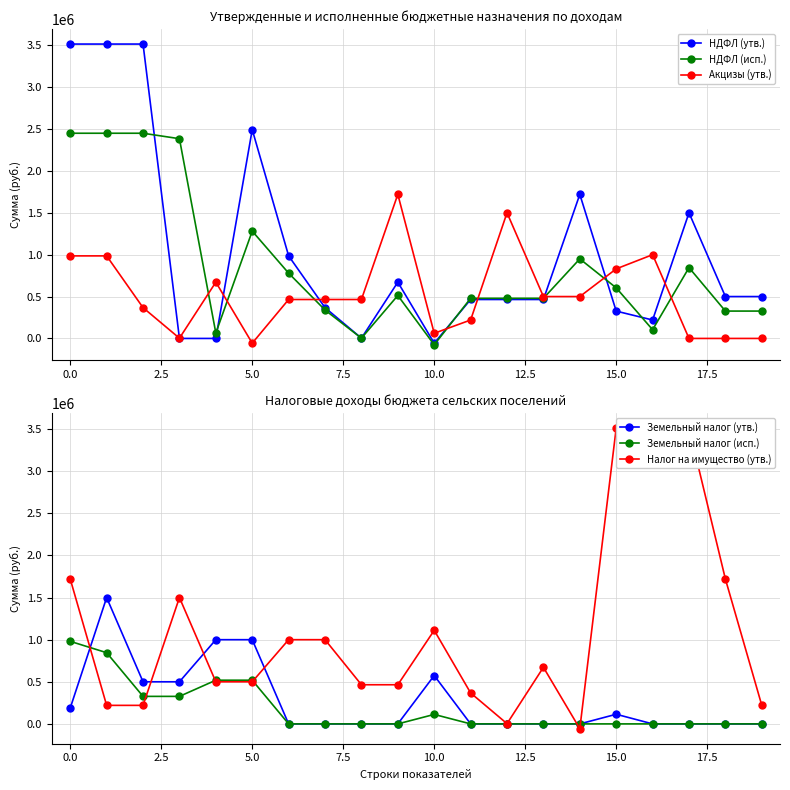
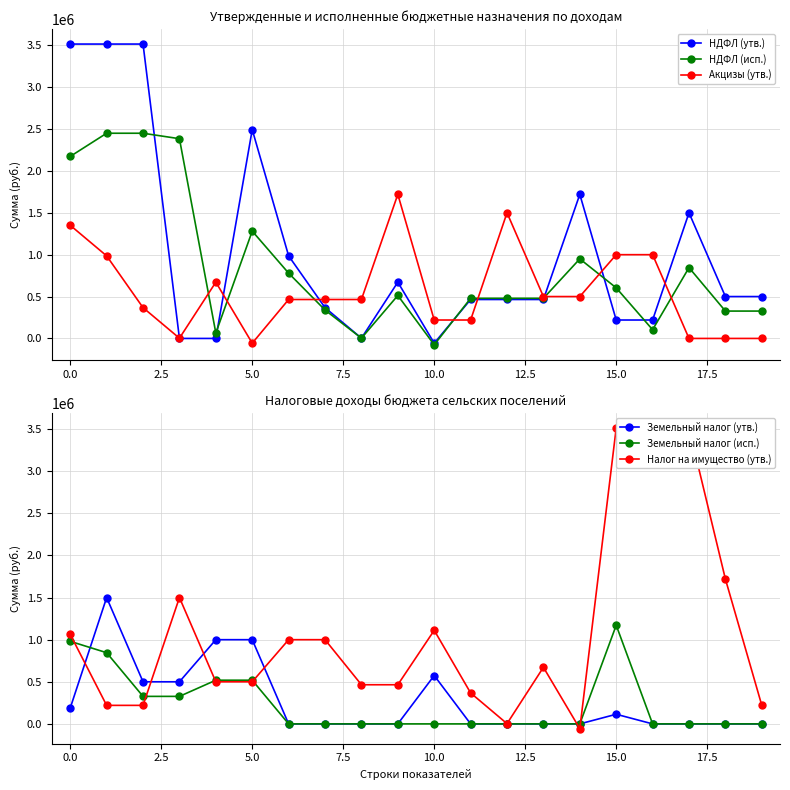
Утвержденные и исполненные бюджетные назначения по доходам, НДФЛ (исп.), 0.0: 2400000 -> 2200000
Утвержденные и исполненные бюджетные назначения по доходам, Акцизы (утв.), 0.0: 1000000 -> 1400000
Утвержденные и исполненные бюджетные назначения по доходам, Акцизы (утв.), 10.0: 100000 -> 200000
Утвержденные и исполненные бюджетные назначения по доходам, НДФЛ (утв.), 15.0: 300000 -> 200000
Утвержденные и исполненные бюджетные назначения по доходам, Акцизы (утв.), 15.0: 800000 -> 1000000
Налоговые доходы бюджета сельских поселений, Налог на имущество (утв.), 0.0: 1700000 -> 1100000
Налоговые доходы бюджета сельских поселений, Земельный налог (исп.), 10.0: 100000 -> 0
Налоговые доходы бюджета сельских поселений, Земельный налог (исп.), 15.0: 0 -> 1200000
